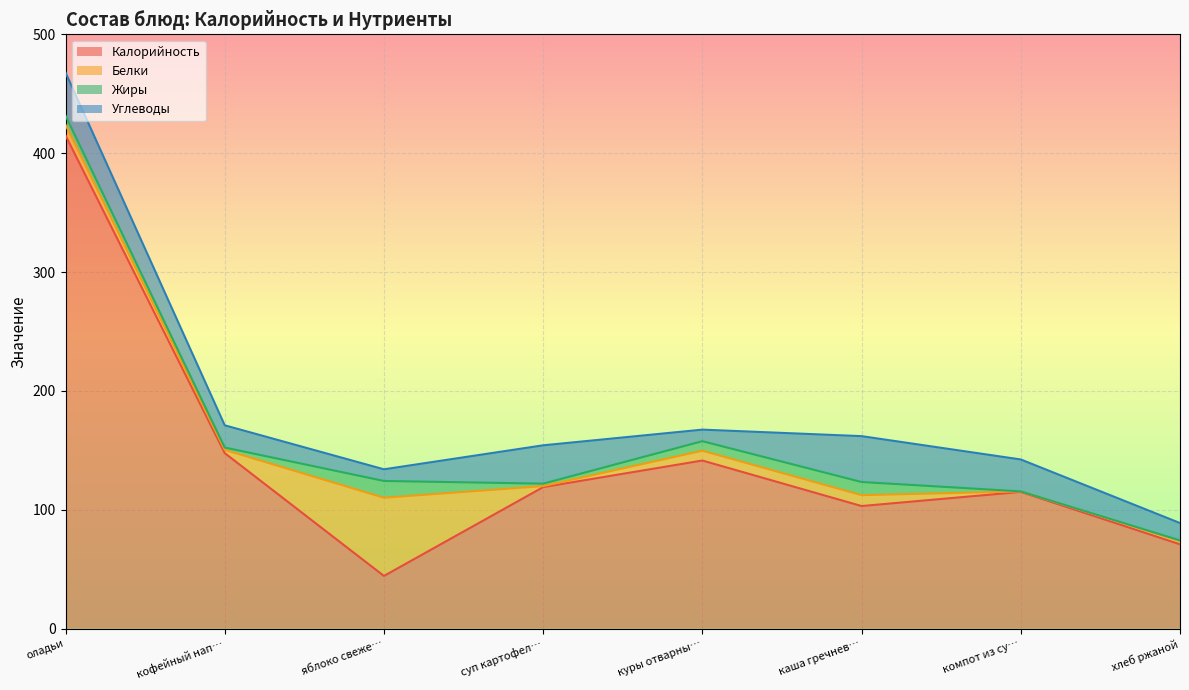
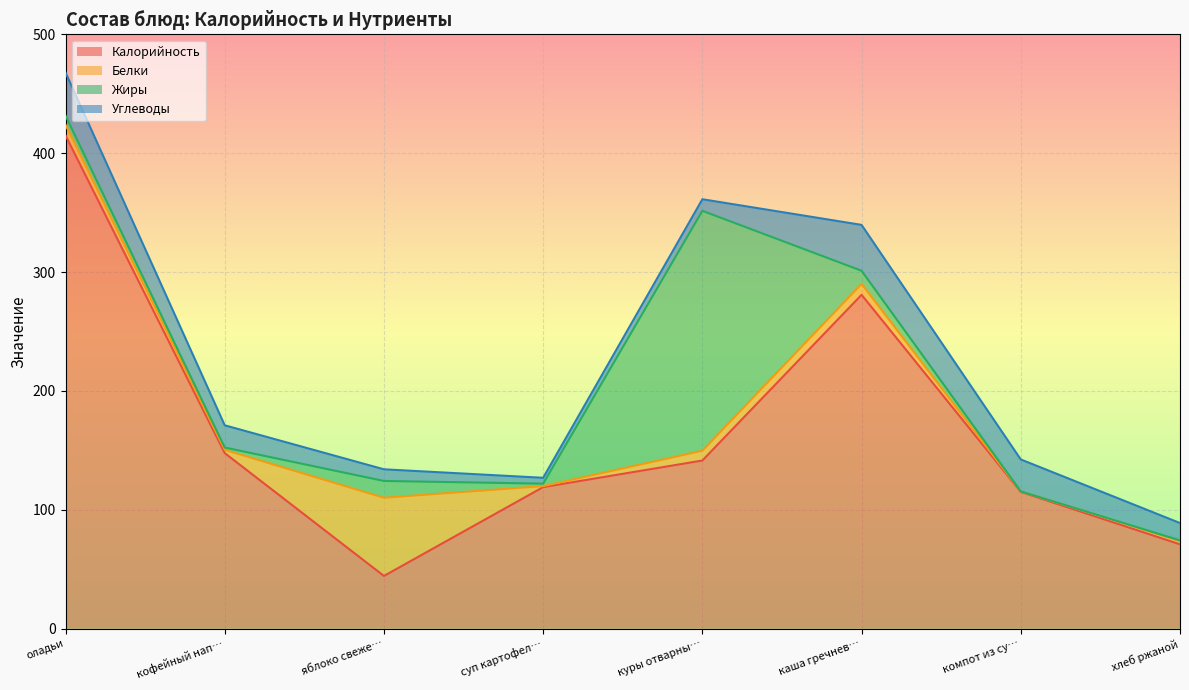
Углеводы, суп картофел…: 32 -> 5
Жиры, куры отварны…: 8 -> 202
Калорийность, каша гречнев…: 103 -> 281
